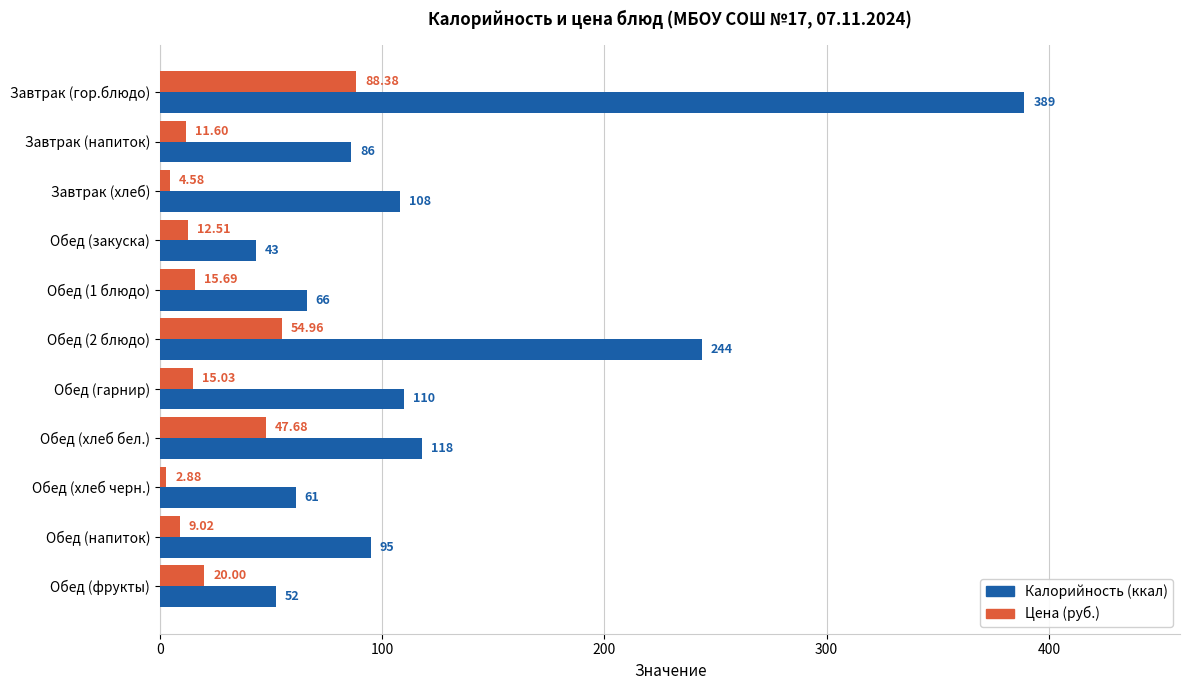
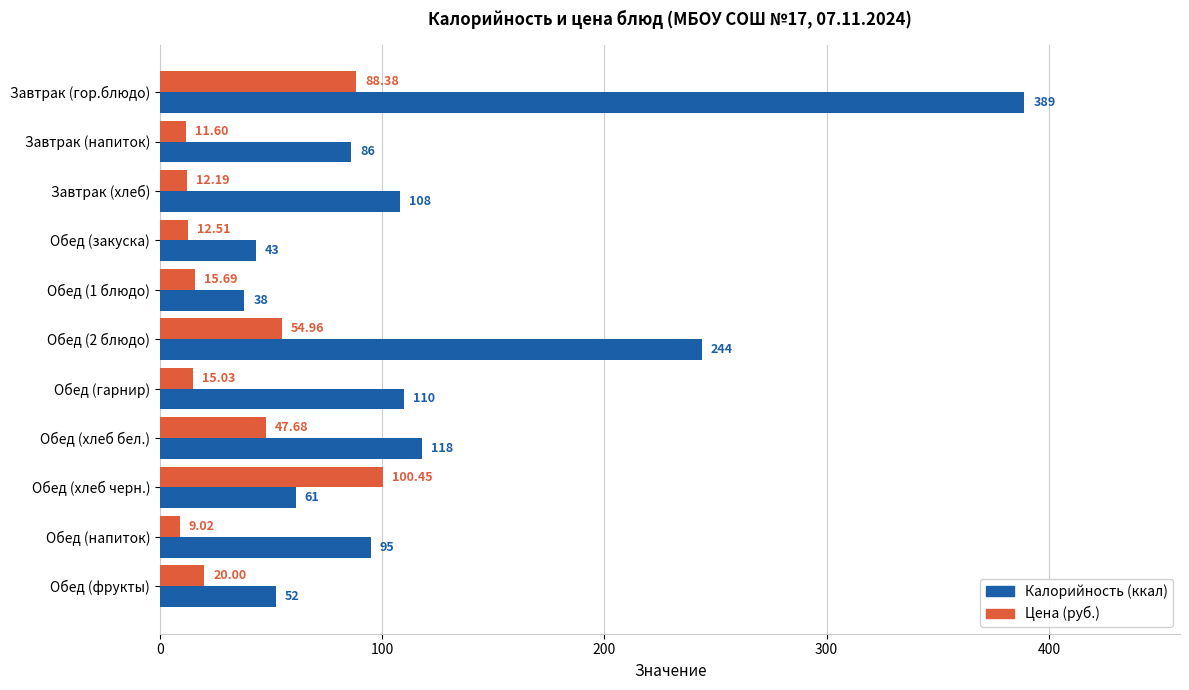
Цена (руб.), Завтрак (хлеб): 4.58 -> 12.19
Калорийность (ккал), Обед (1 блюдо): 66 -> 38
Цена (руб.), Обед (хлеб черн.): 2.88 -> 100.45
